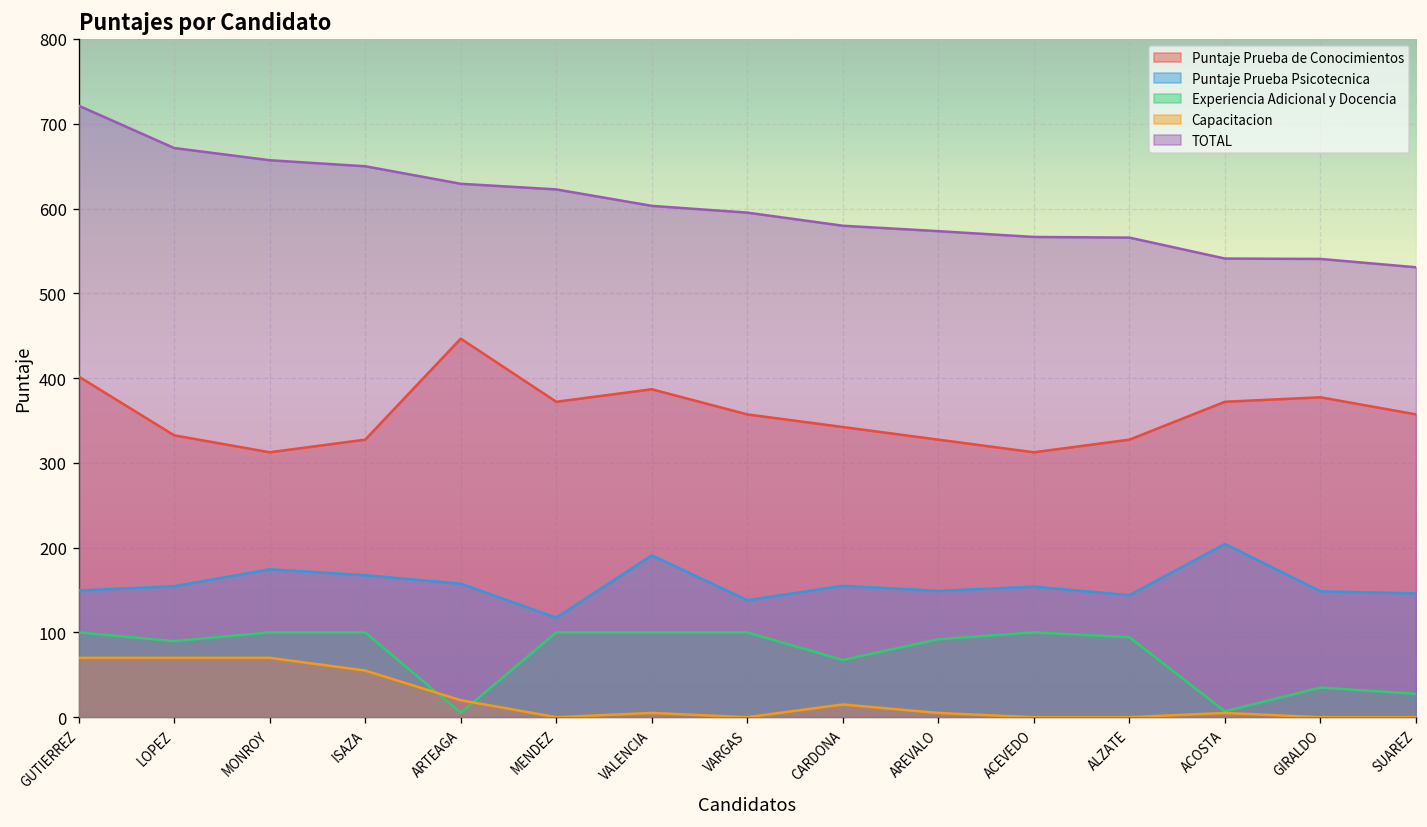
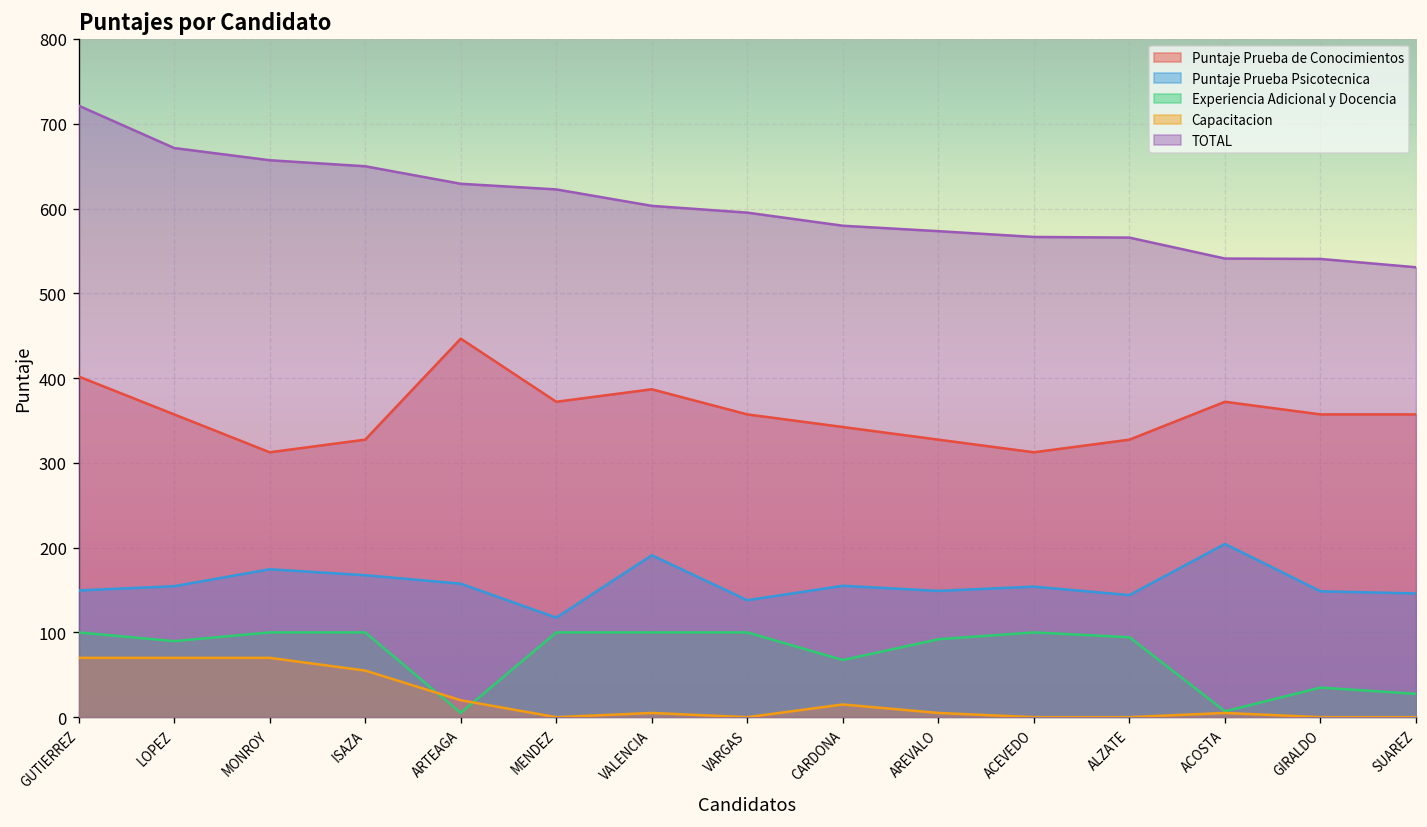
Puntaje Prueba de Conocimientos, LOPEZ: 330 -> 360
Puntaje Prueba de Conocimientos, GIRALDO: 380 -> 360
